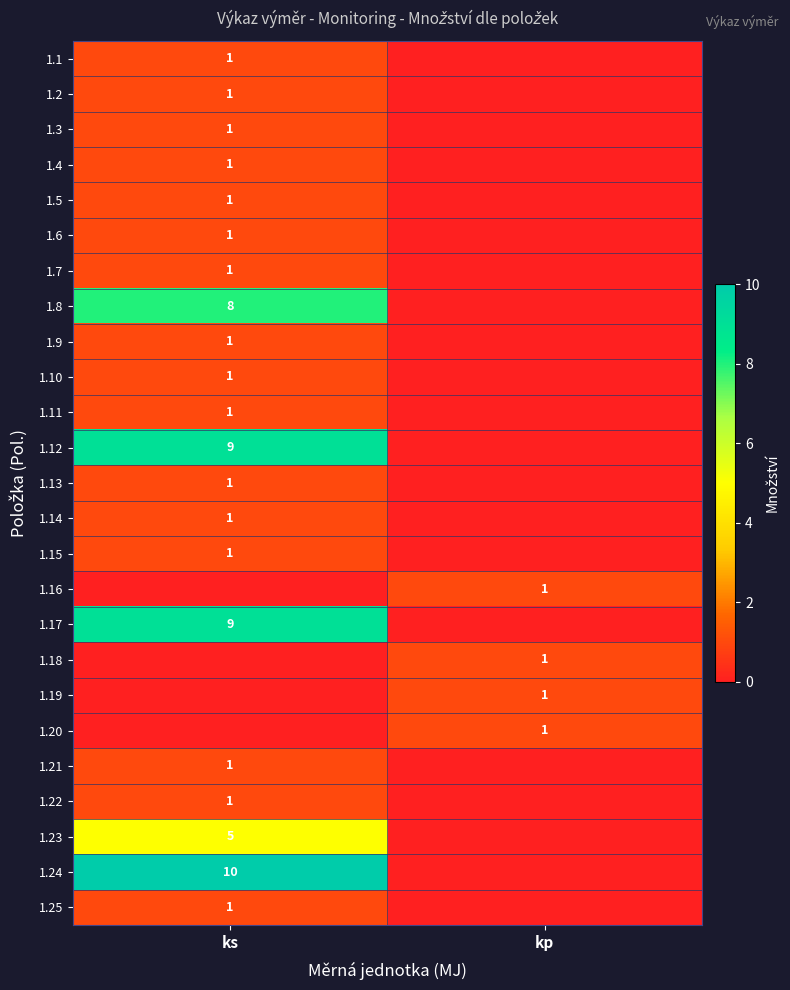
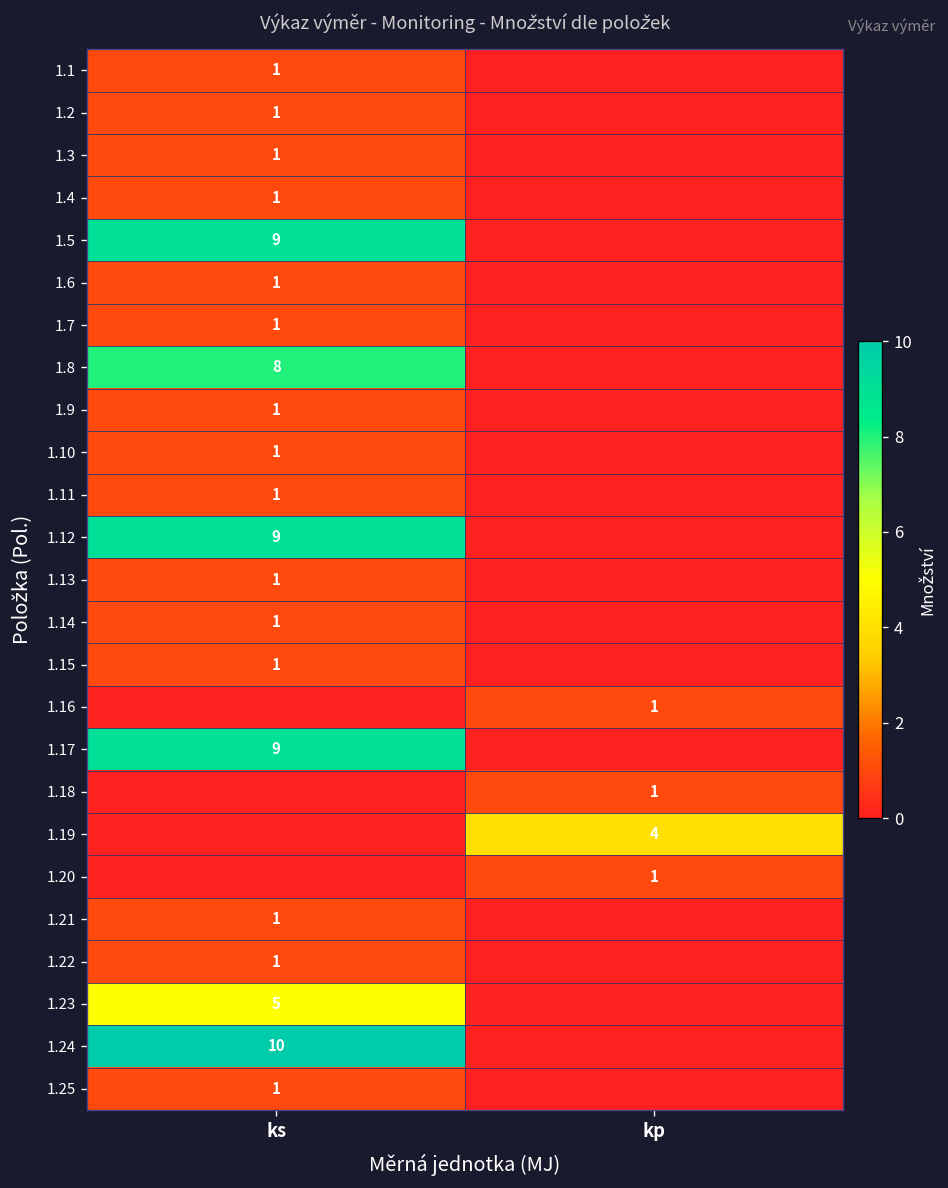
1.5, ks: 1 -> 9
1.19, kp: 1 -> 4
